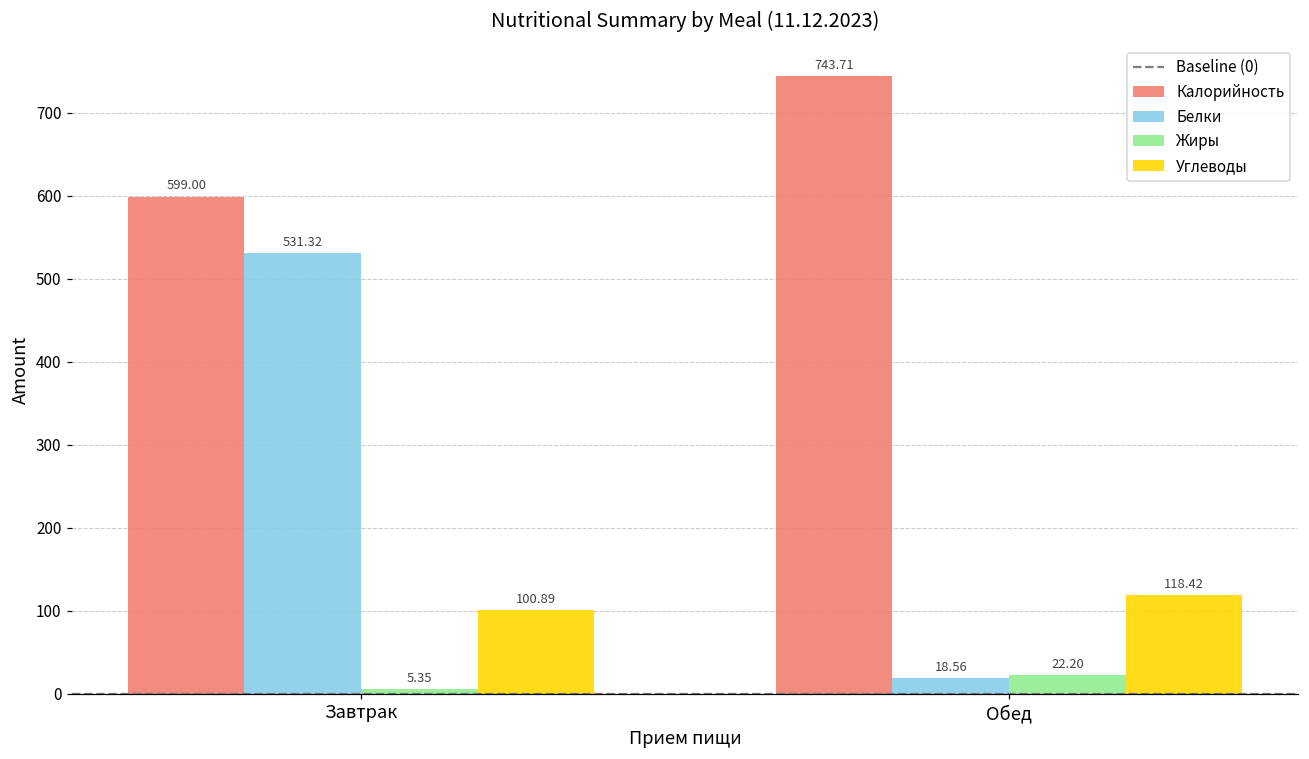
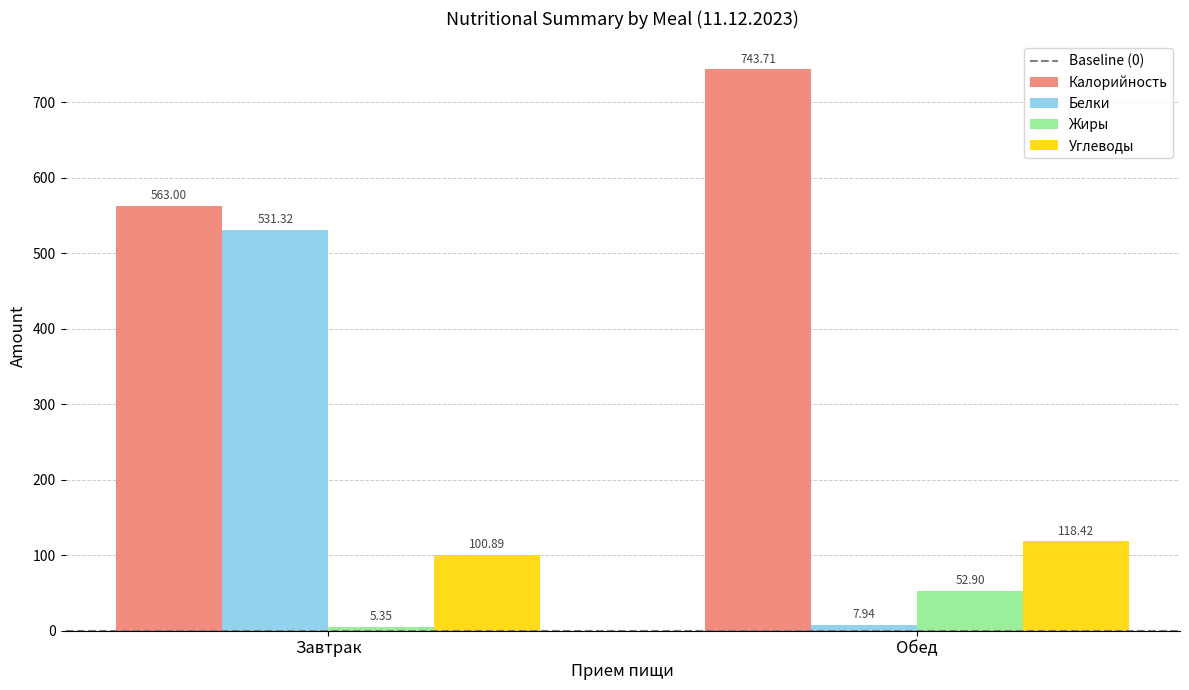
Калорийность, Завтрак: 599.00 -> 563.00
Белки, Обед: 18.56 -> 7.94
Жиры, Обед: 22.20 -> 52.90
